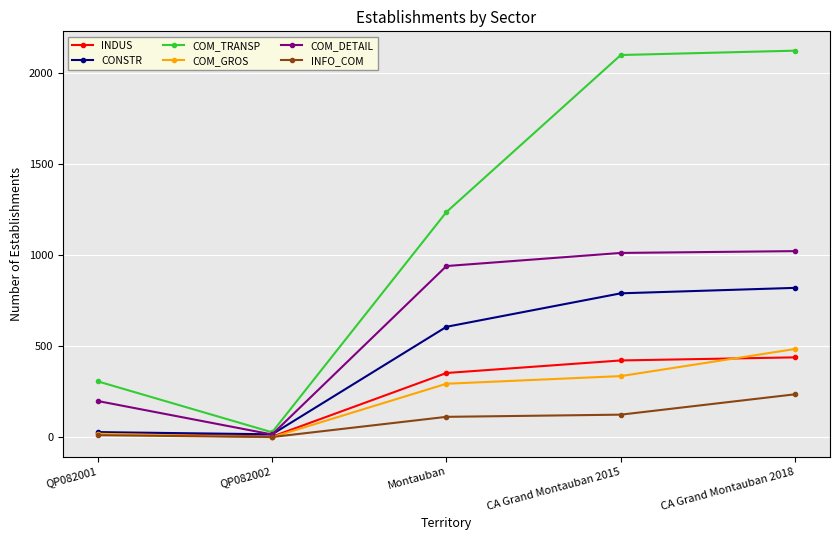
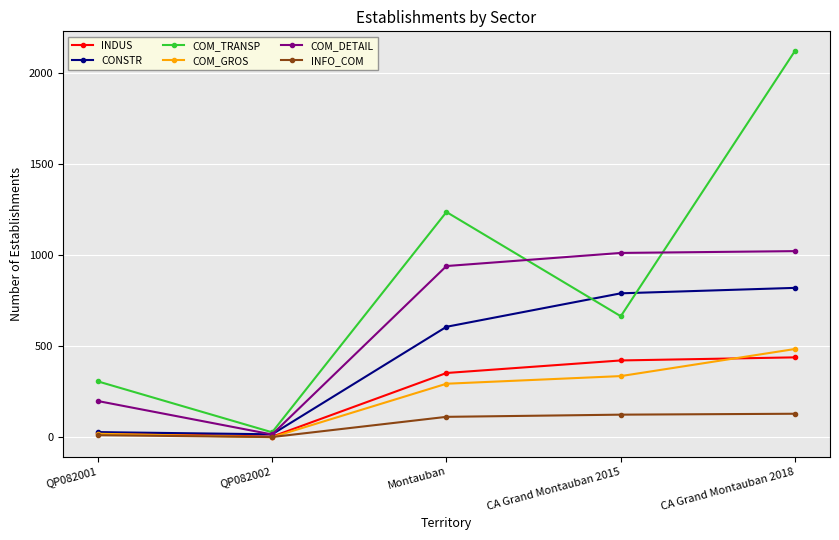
COM_TRANSP, CA Grand Montauban 2015: 2100 -> 670
INFO_COM, CA Grand Montauban 2018: 240 -> 130
